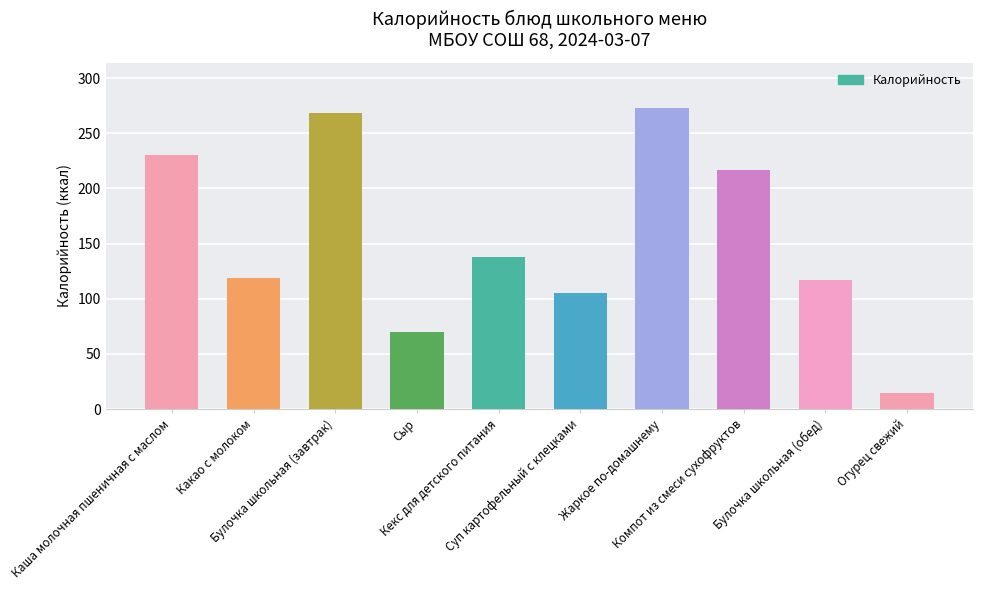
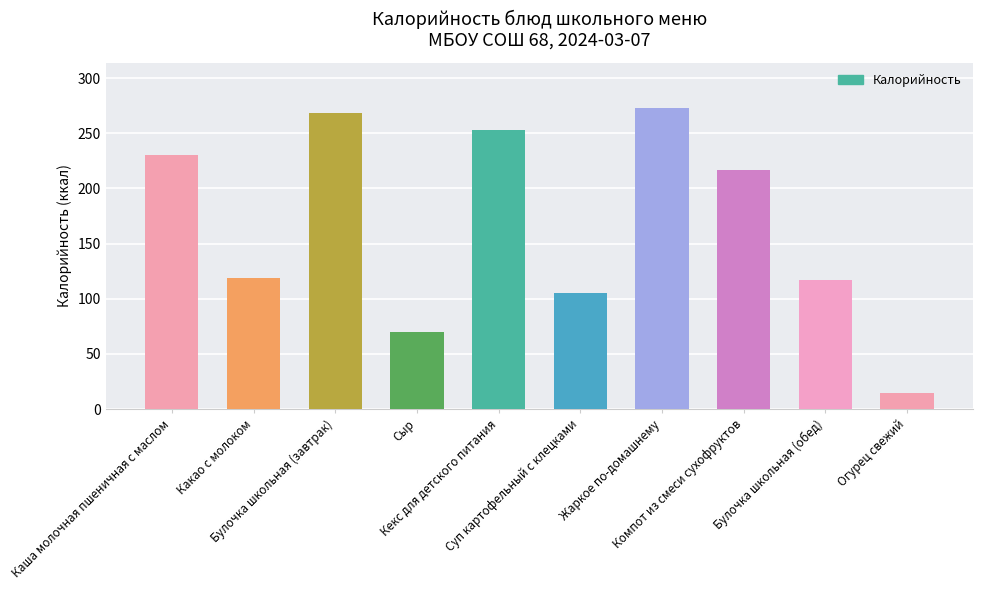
Кекс для детского питания: 138 -> 253
